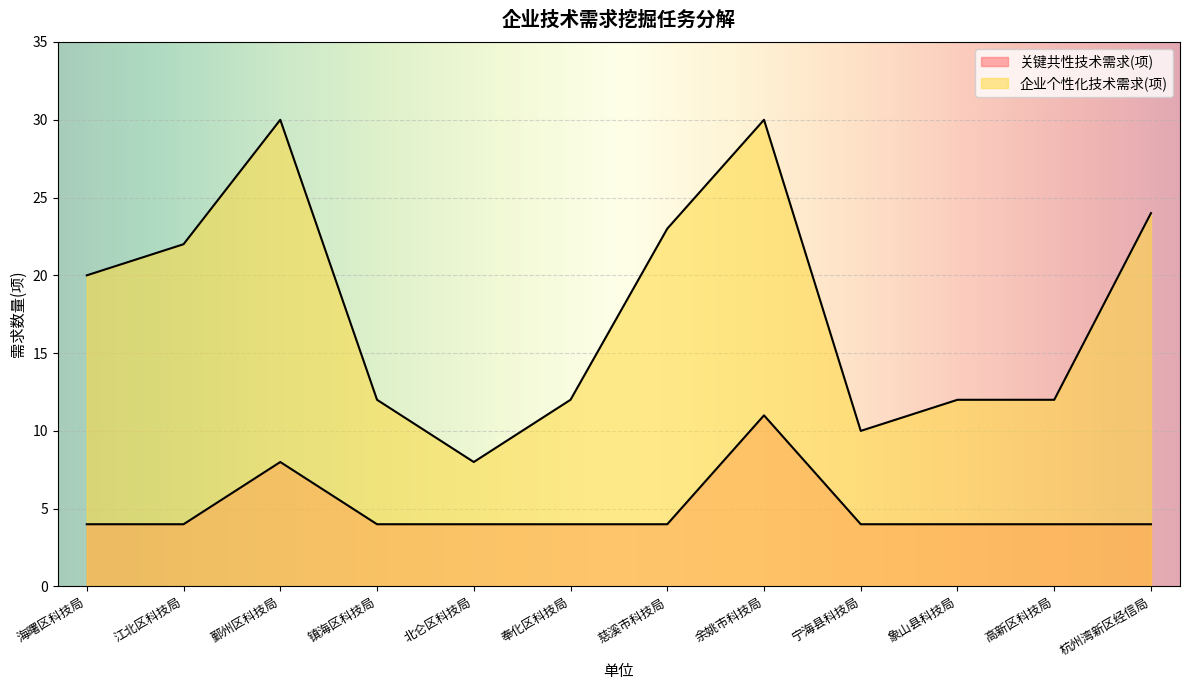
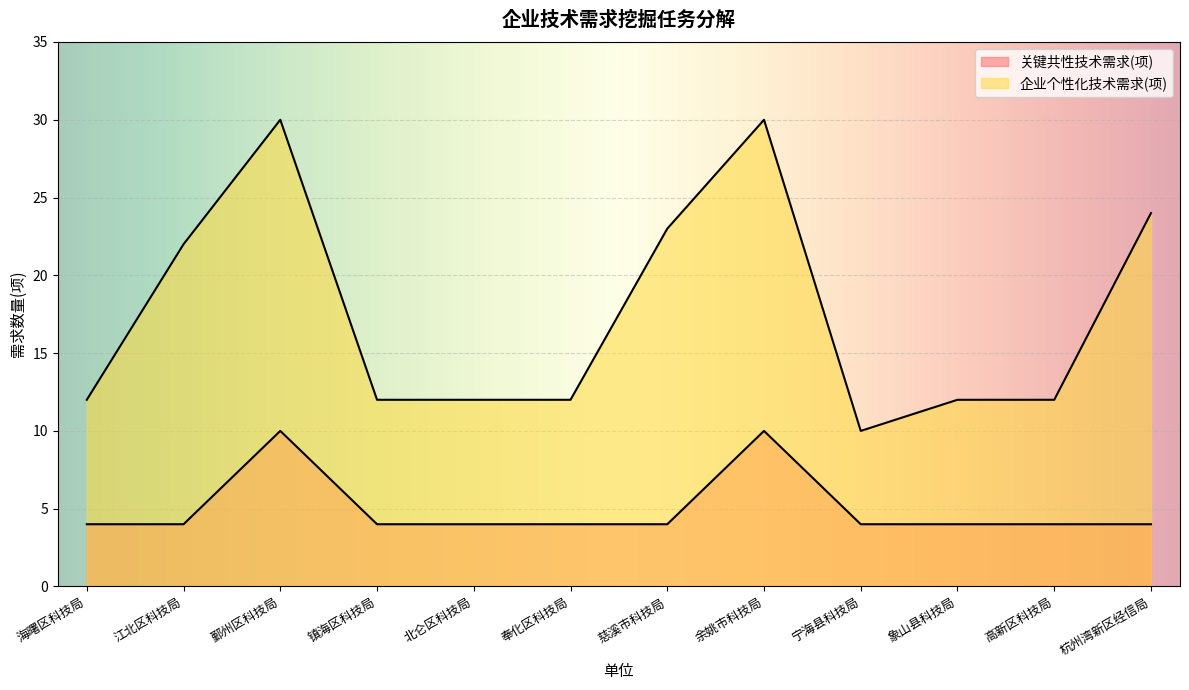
企业个性化技术需求(项), 海曙区科技局: 20 -> 12
关键共性技术需求(项), 鄞州区科技局: 8 -> 10
企业个性化技术需求(项), 北仑区科技局: 8 -> 12
关键共性技术需求(项), 余姚市科技局: 11 -> 10
